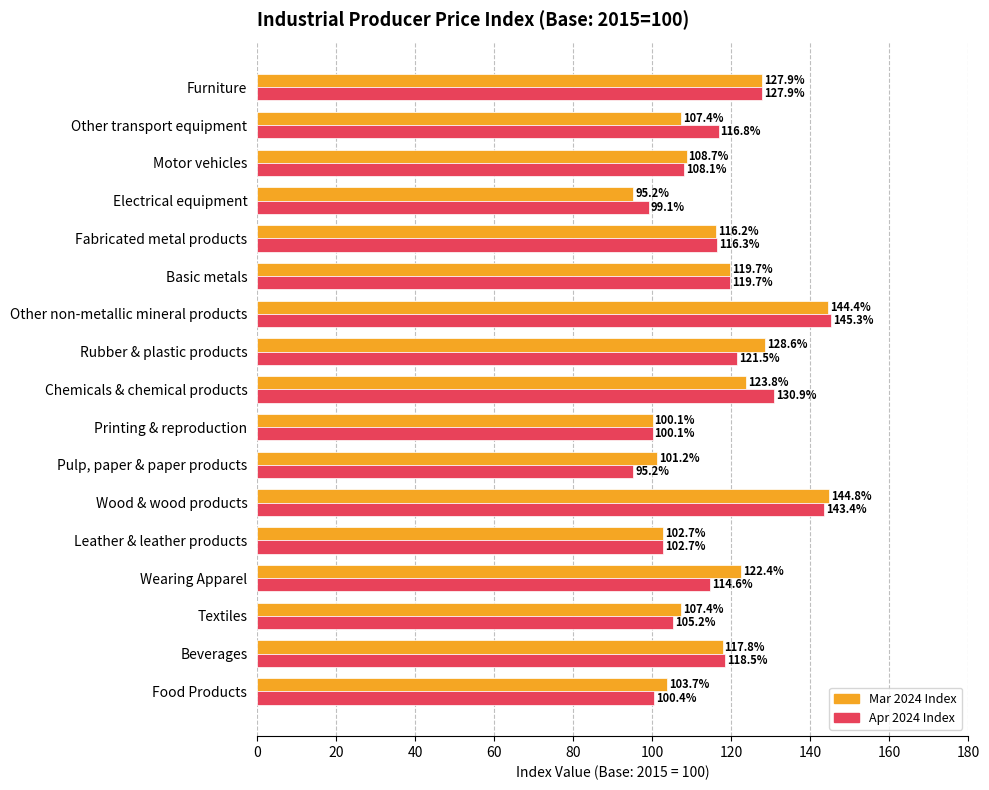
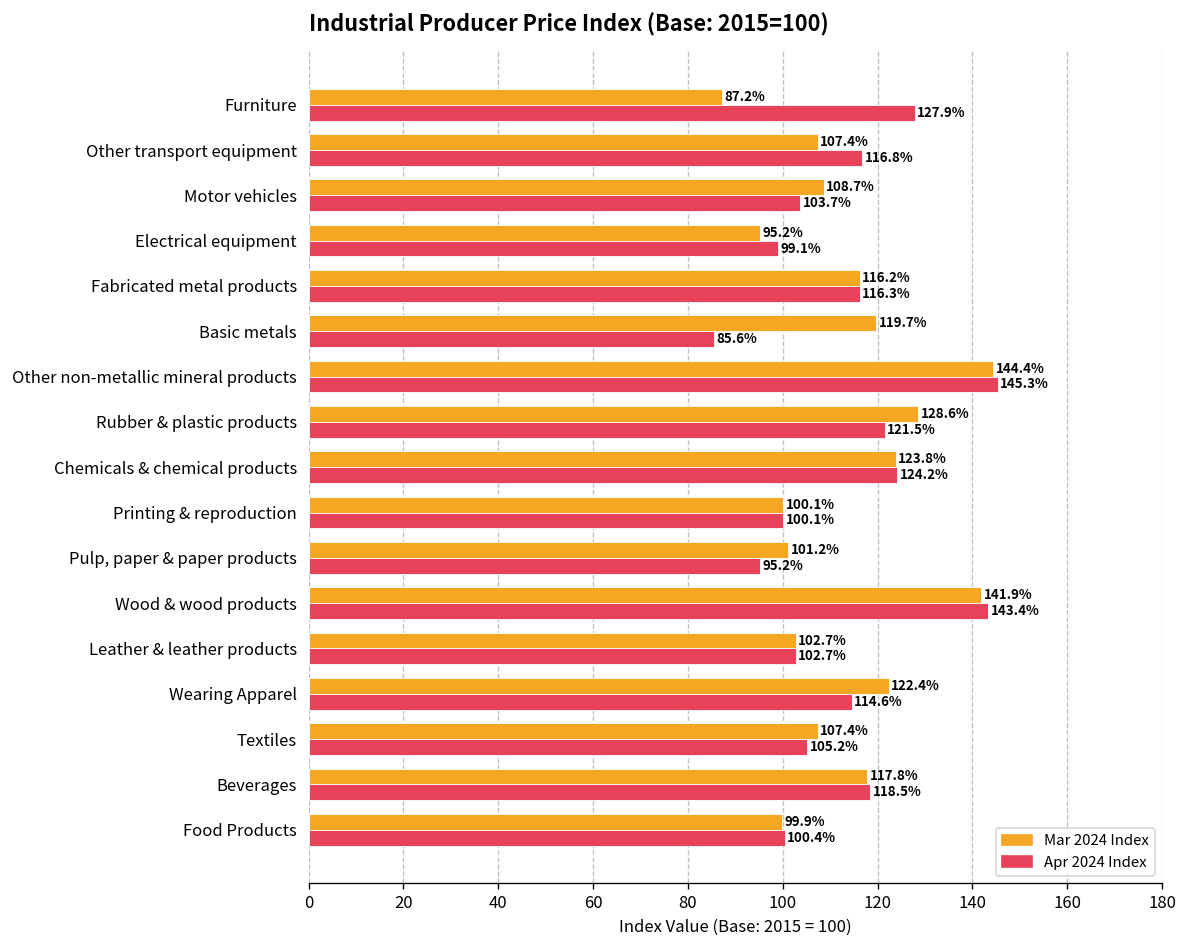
Mar 2024 Index, Furniture: 127.9% -> 87.2%
Apr 2024 Index, Motor vehicles: 108.1% -> 103.7%
Apr 2024 Index, Basic metals: 119.7% -> 85.6%
Apr 2024 Index, Chemicals & chemical products: 130.9% -> 124.2%
Mar 2024 Index, Wood & wood products: 144.8% -> 141.9%
Mar 2024 Index, Food Products: 103.7% -> 99.9%
